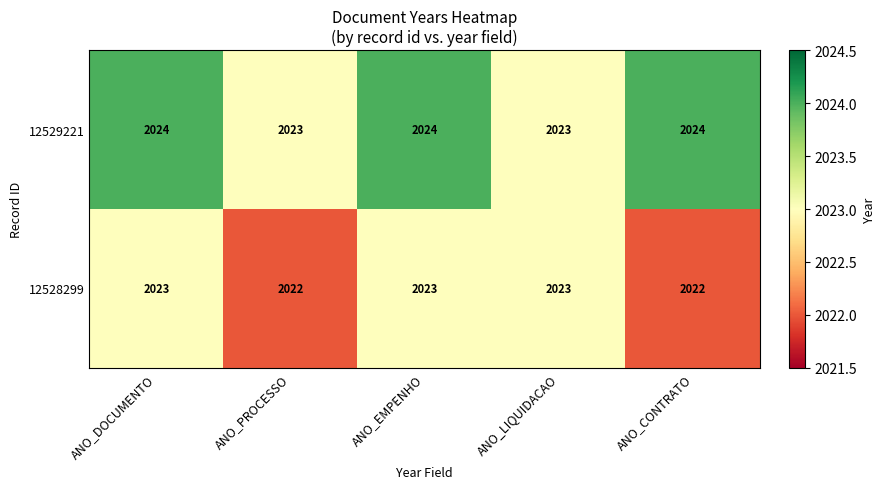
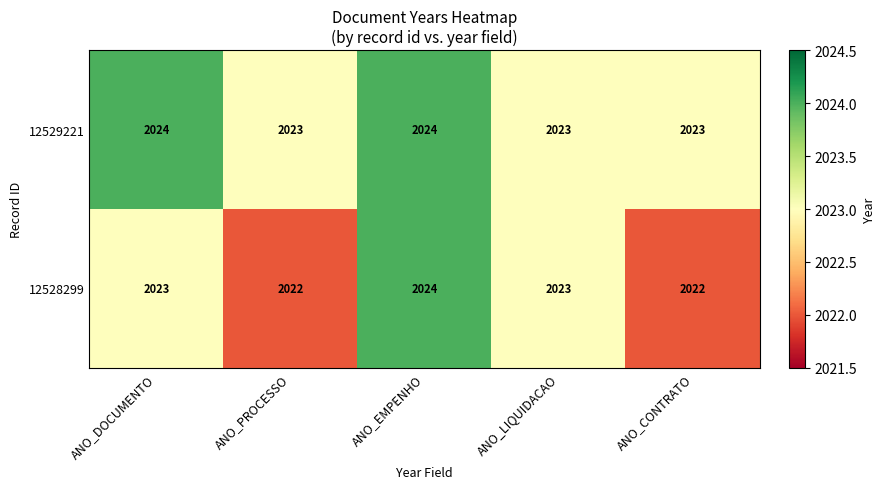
12529221, ANO_CONTRATO: 2024 -> 2023
12528299, ANO_EMPENHO: 2023 -> 2024
